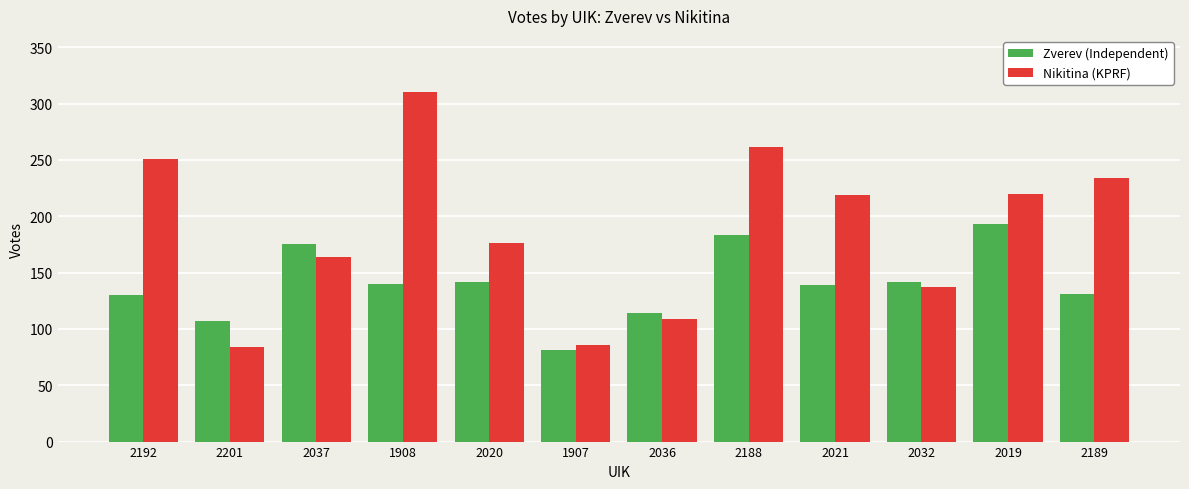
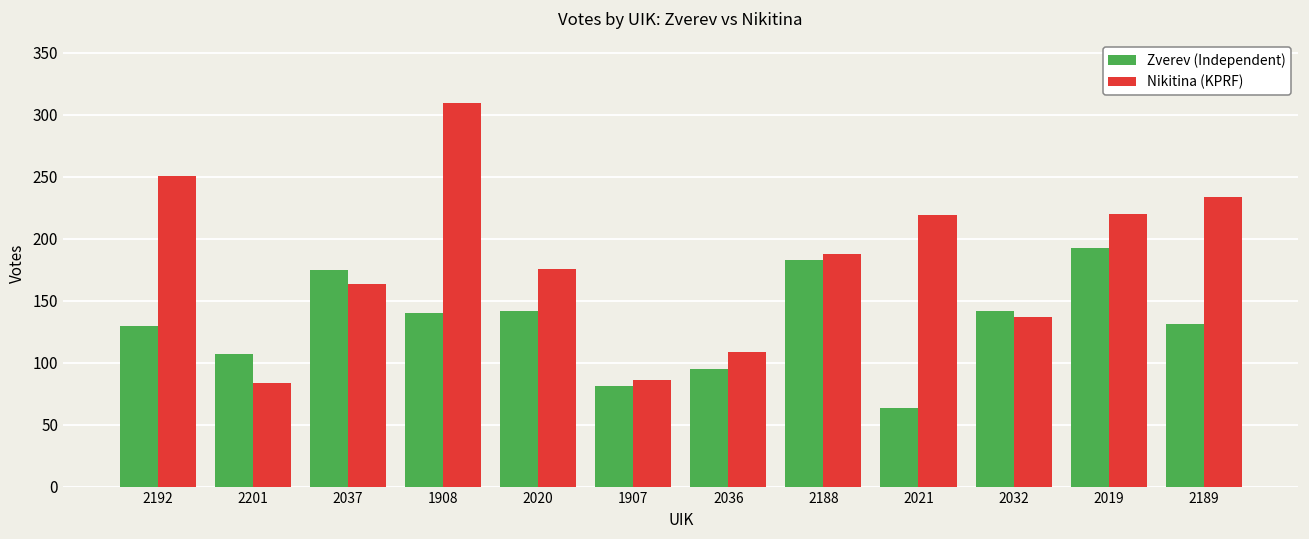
Zverev (Independent), 2036: 114 -> 95
Nikitina (KPRF), 2188: 261 -> 188
Zverev (Independent), 2021: 139 -> 64
